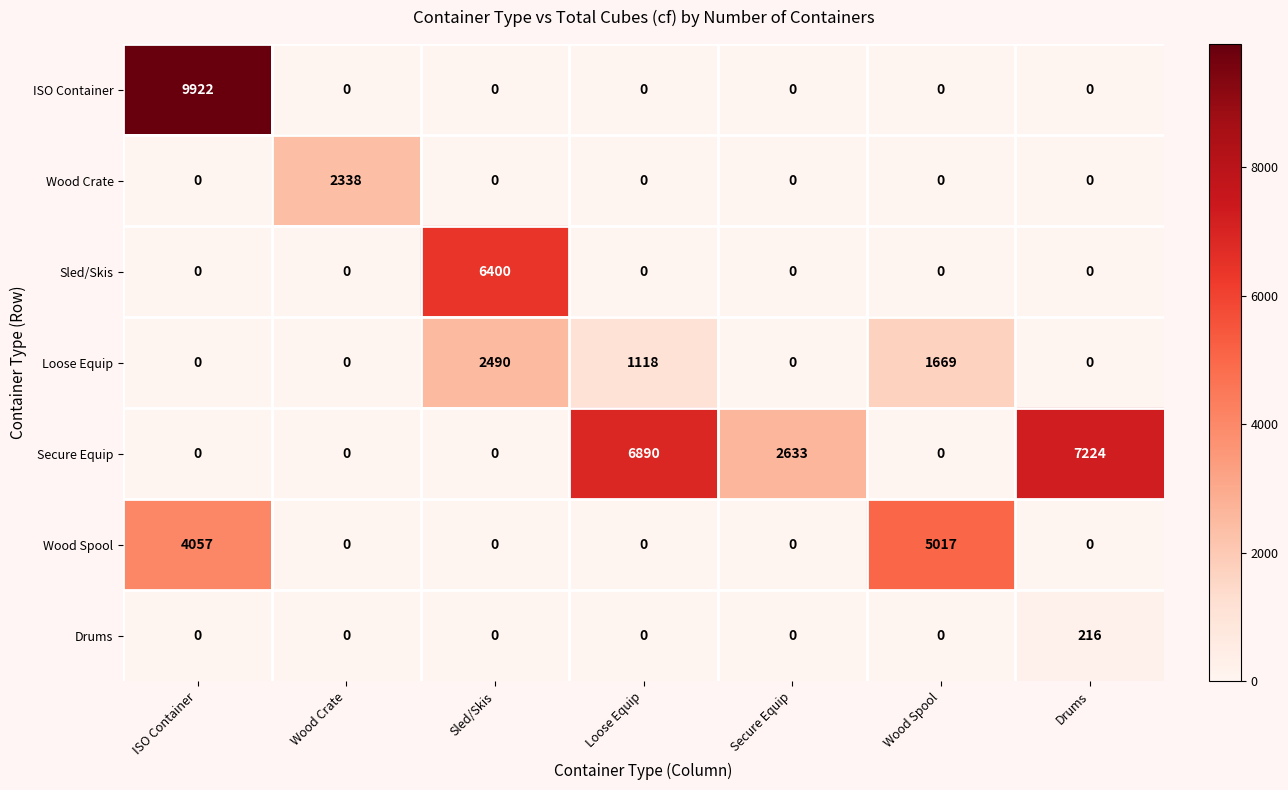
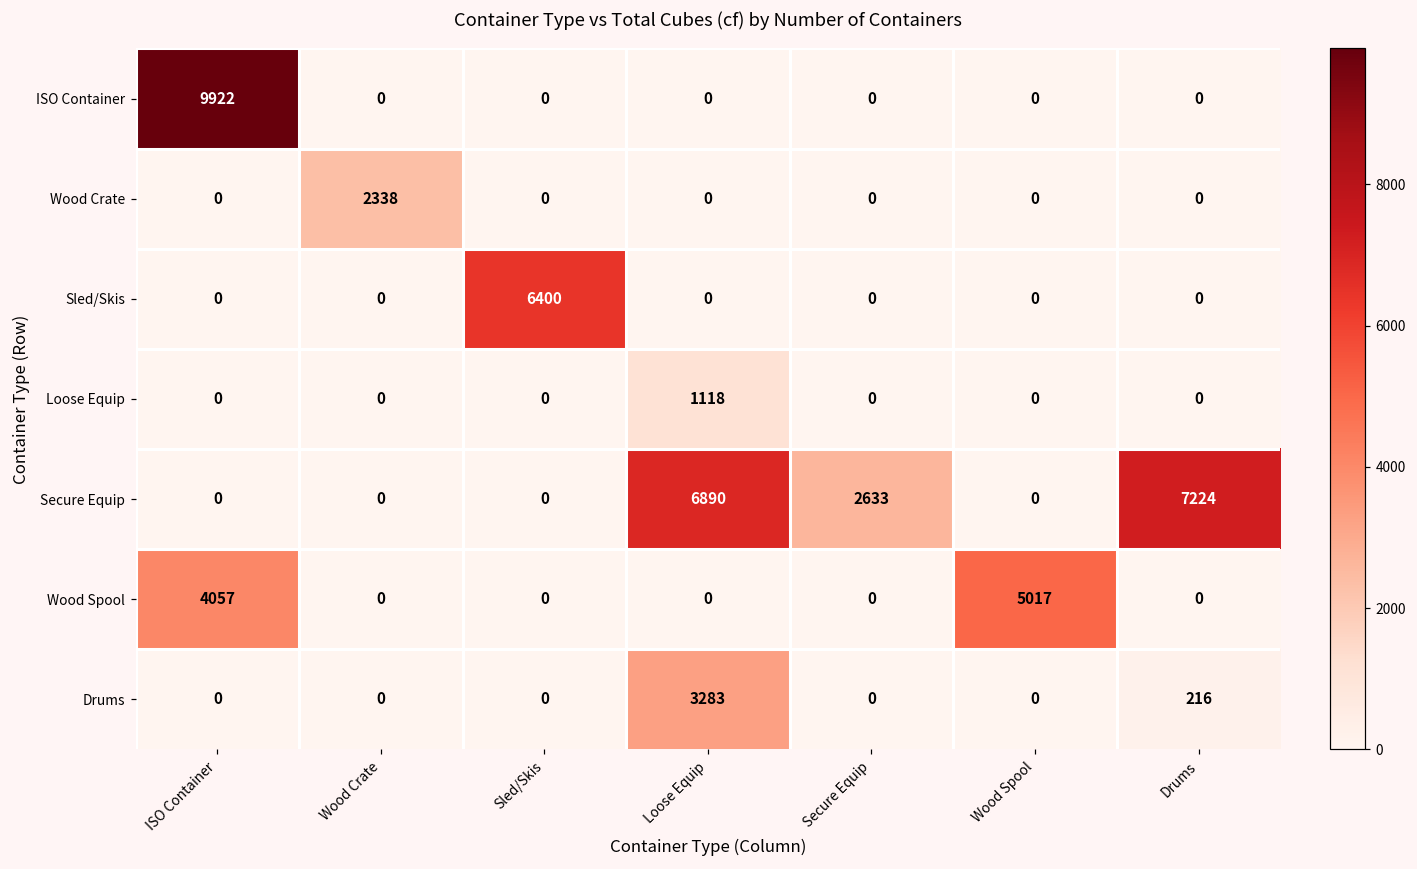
Loose Equip, Sled/Skis: 2490 -> 0
Loose Equip, Wood Spool: 1669 -> 0
Drums, Loose Equip: 0 -> 3283
